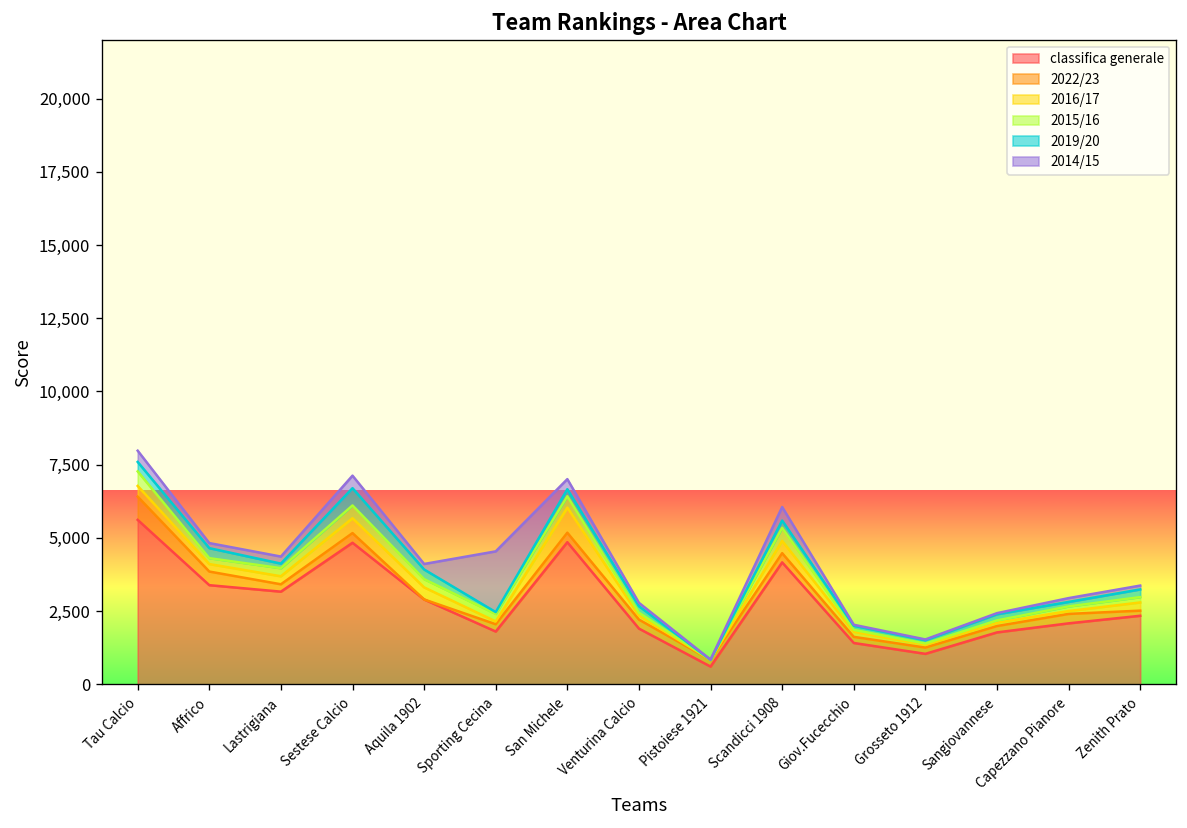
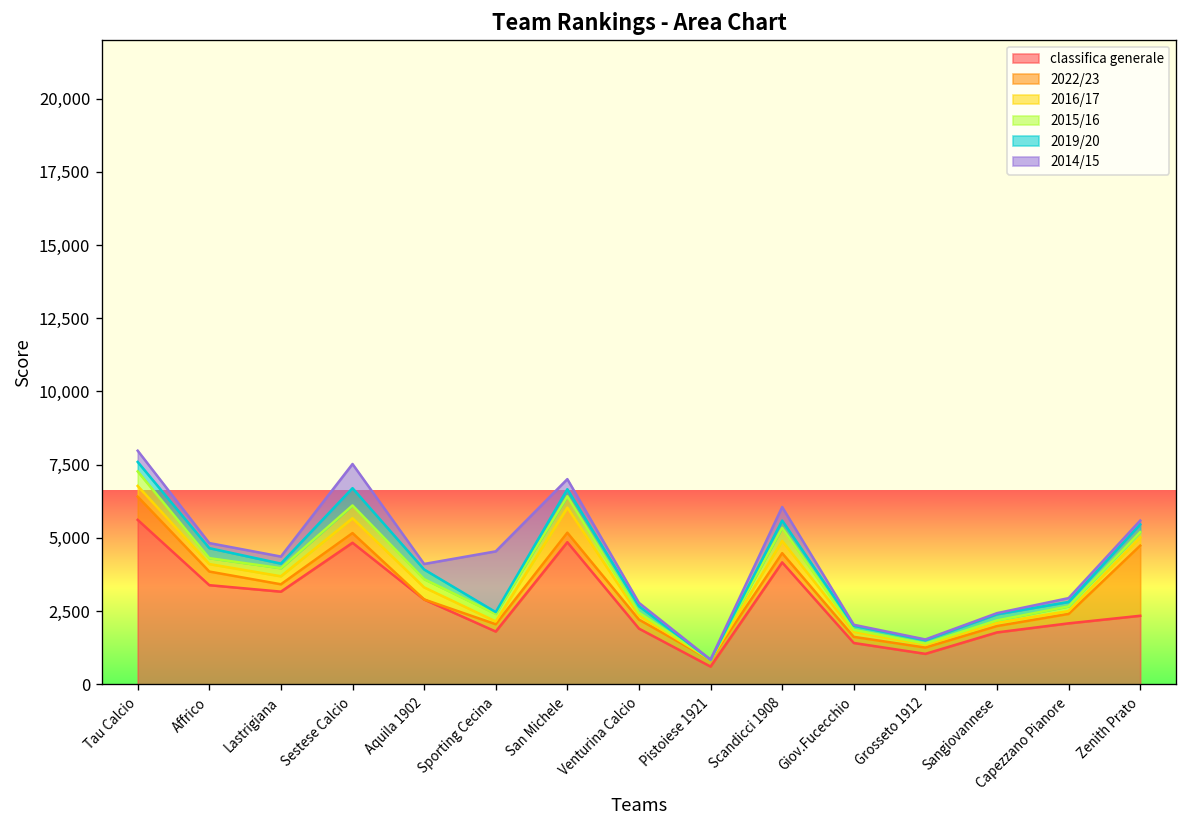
2014/15, Sestese Calcio: 400 -> 800
2022/23, Zenith Prato: 200 -> 2,400
